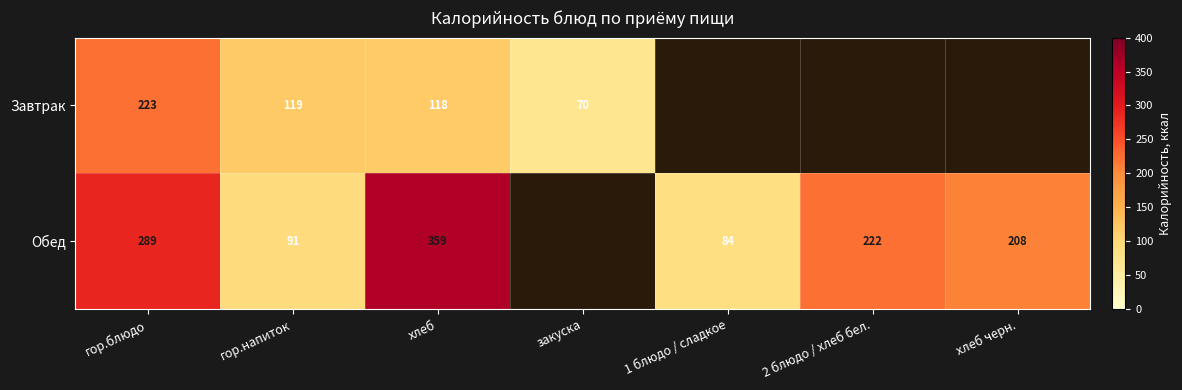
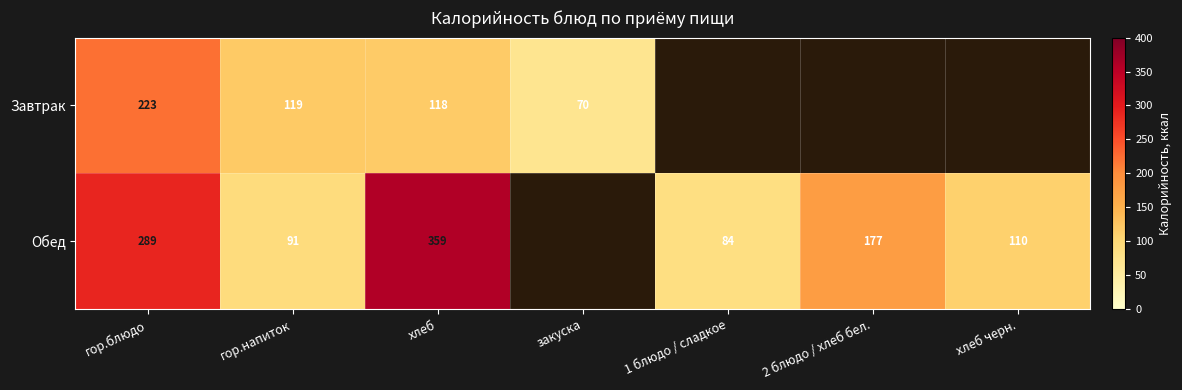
Обед, 2 блюдо / хлеб бел.: 222 -> 177
Обед, хлеб черн.: 208 -> 110
